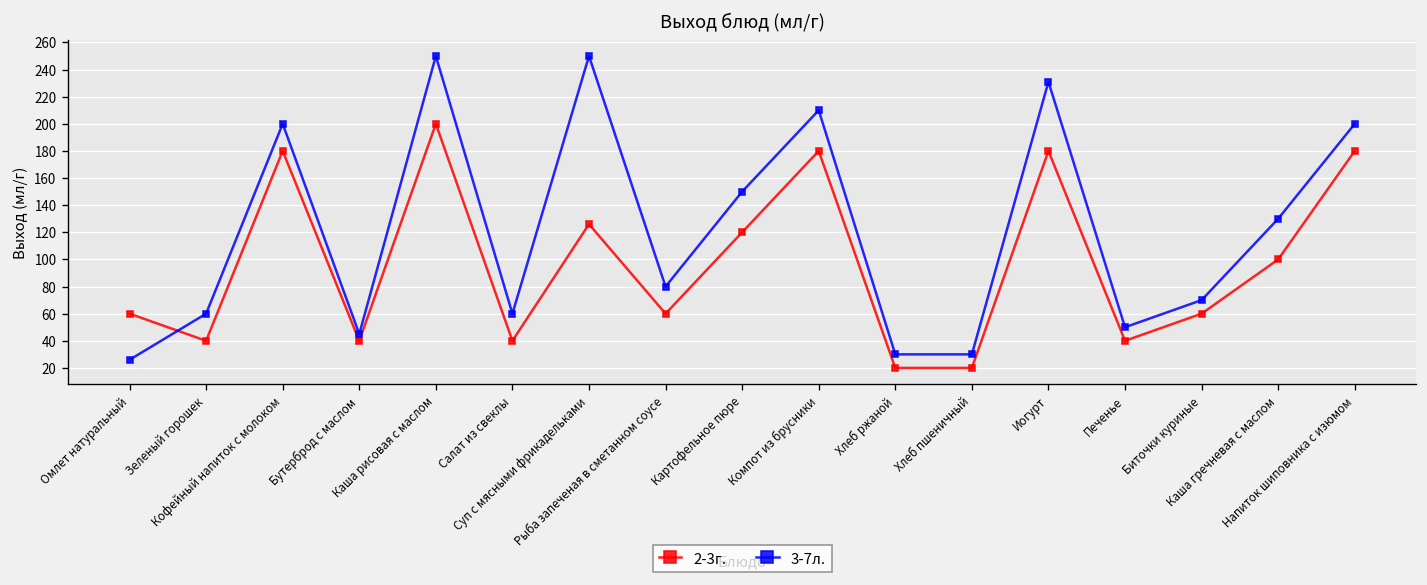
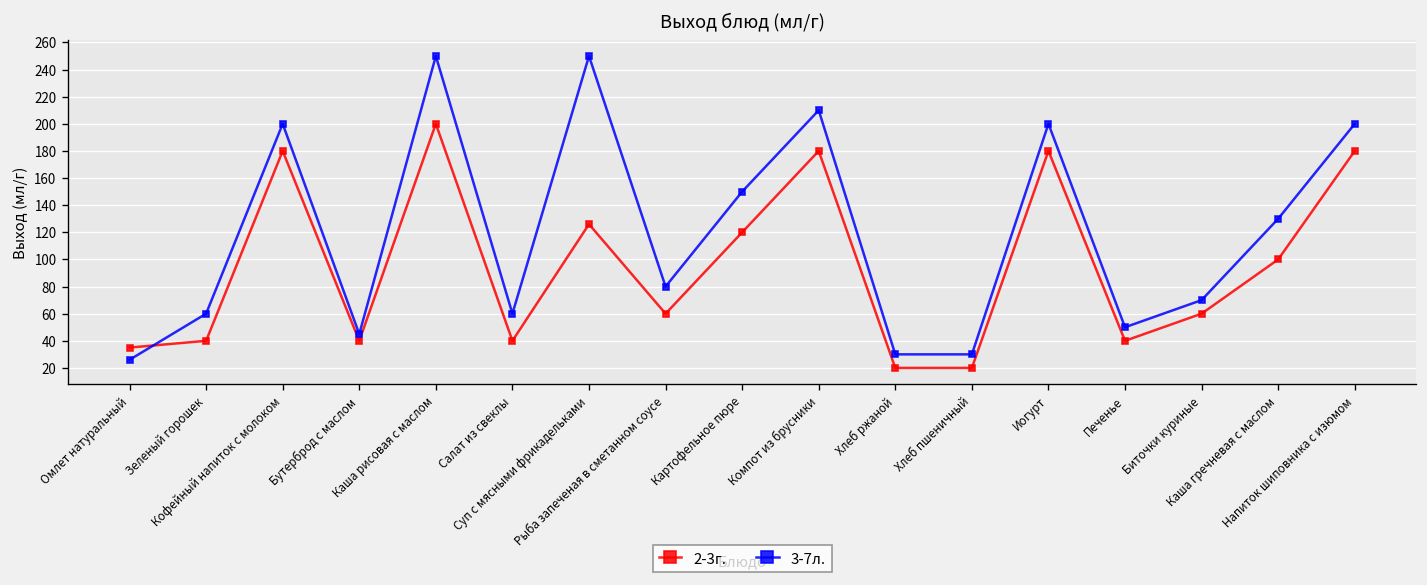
2-3г., Омлет натуральный: 60 -> 35
3-7л., Иогурт: 231 -> 200
